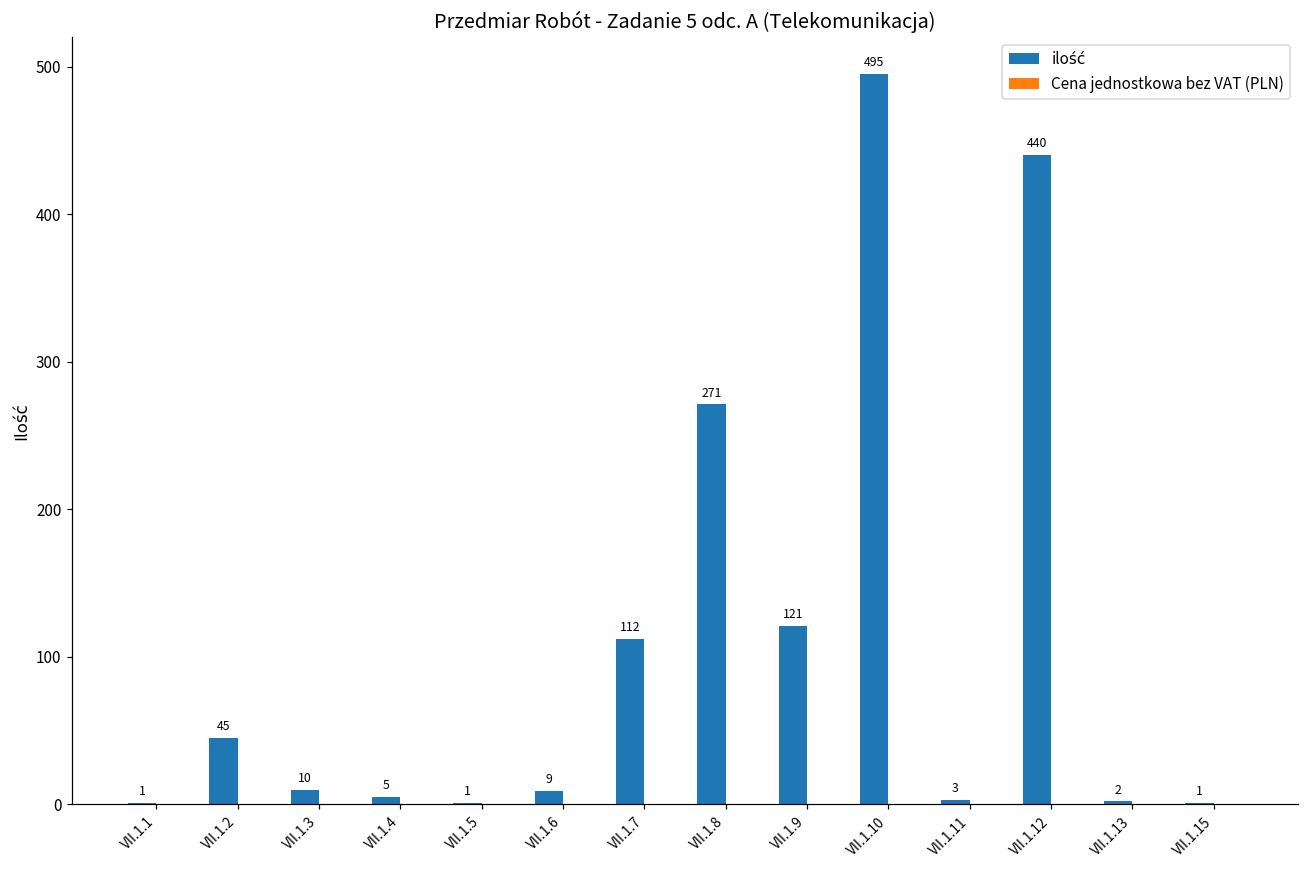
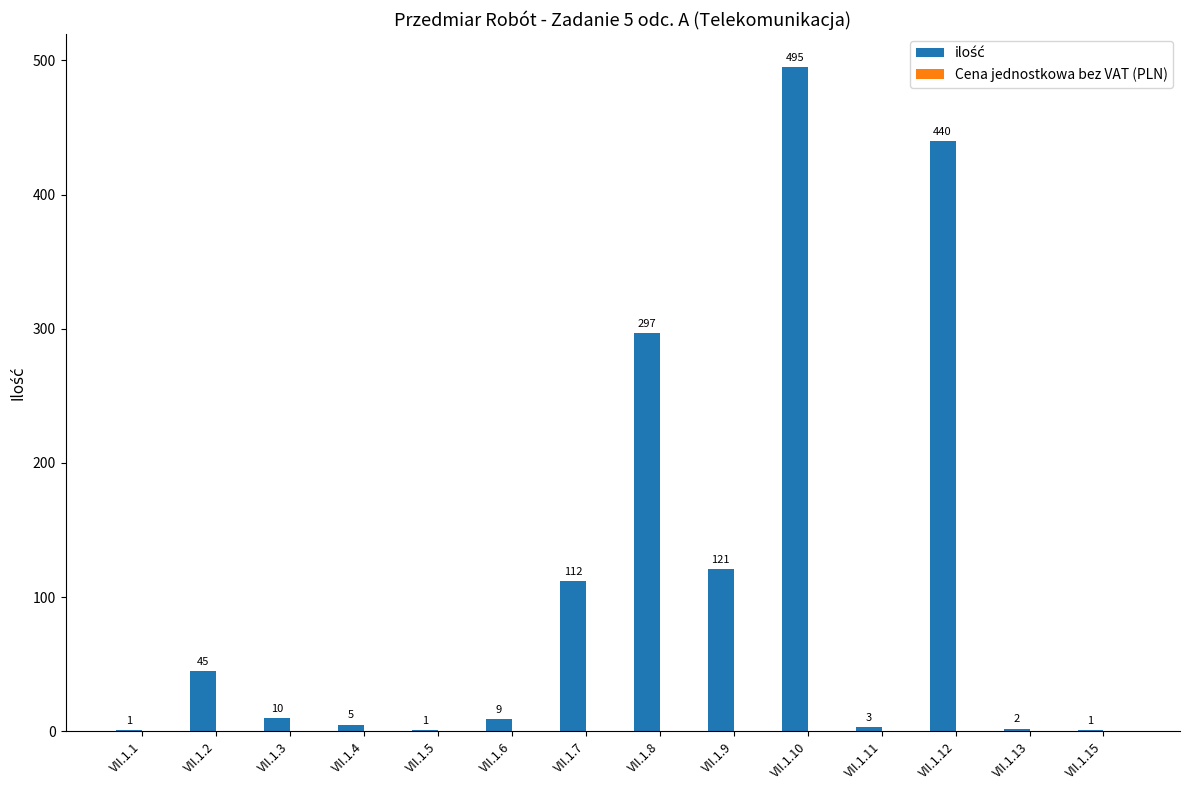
ilość, VII.1.8: 271 -> 297
